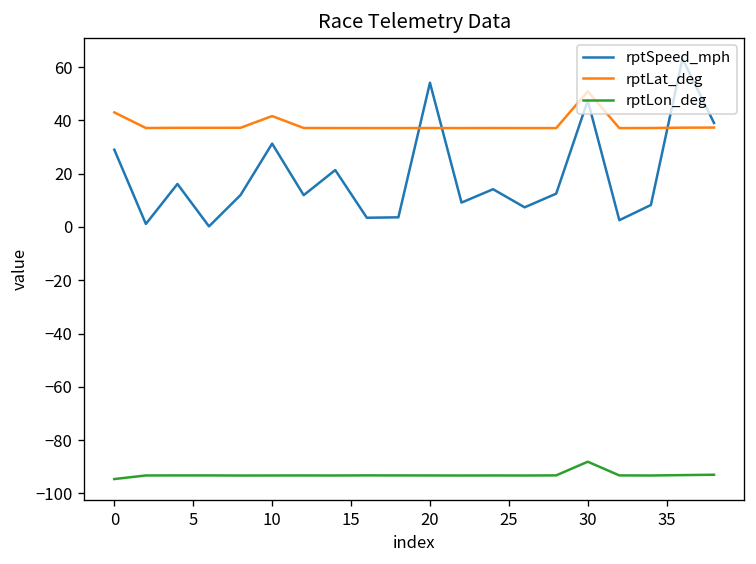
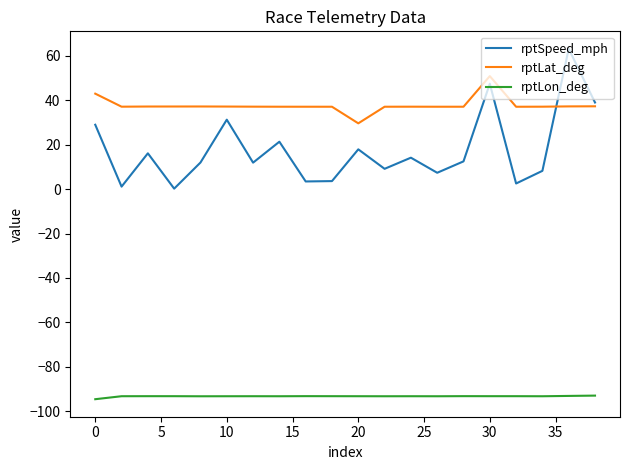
rptLat_deg, 10: 42 -> 37
rptSpeed_mph, 20: 54 -> 18
rptLat_deg, 20: 37 -> 30
rptLon_deg, 30: -88 -> -93
